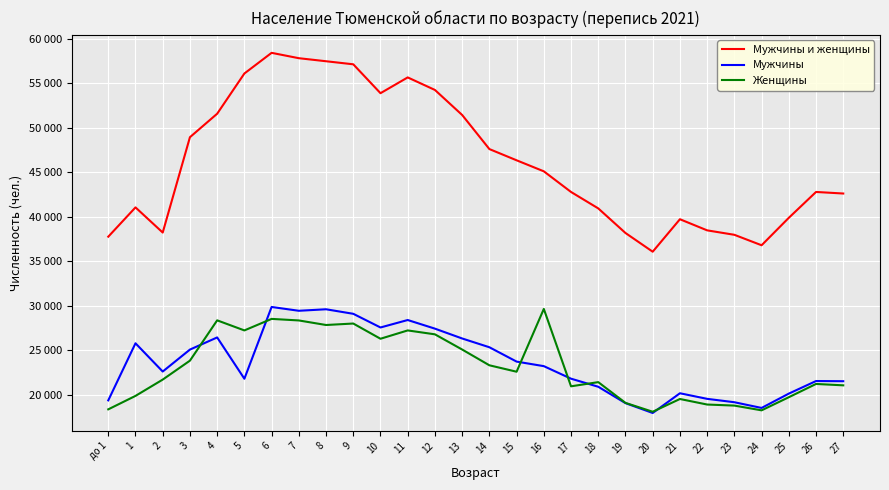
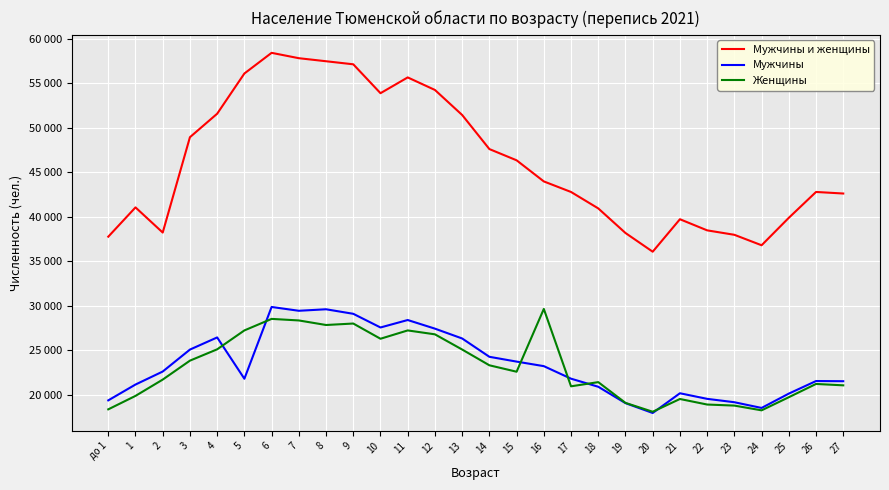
Мужчины, 1: 26000 -> 21000
Женщины, 4: 28000 -> 25000
Мужчины, 14: 25000 -> 24000
Мужчины и женщины, 16: 45000 -> 44000
